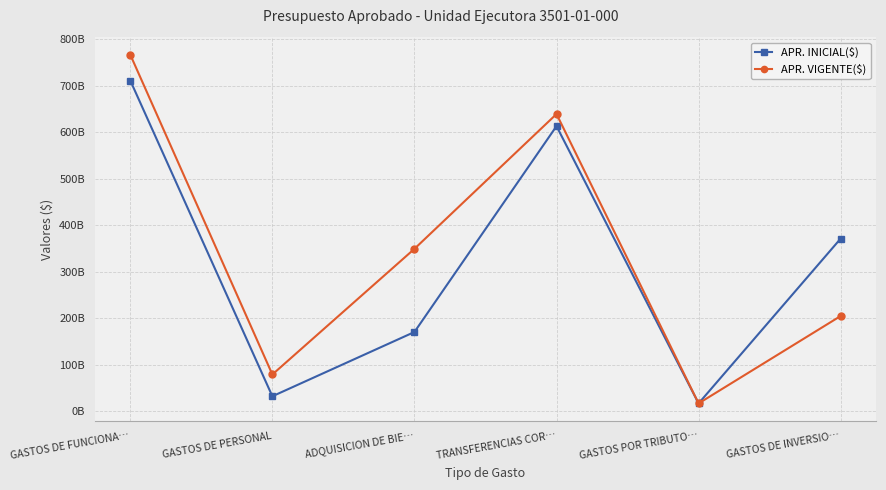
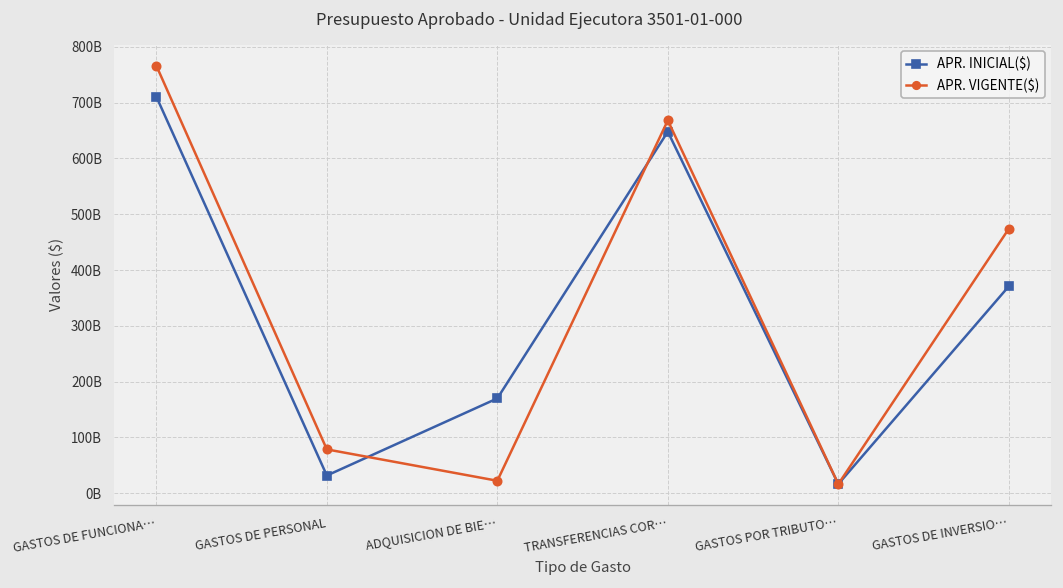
APR. VIGENTE($), ADQUISICION DE BIE…: 350000000000 -> 20000000000
APR. INICIAL($), TRANSFERENCIAS COR…: 610000000000 -> 650000000000
APR. VIGENTE($), TRANSFERENCIAS COR…: 640000000000 -> 670000000000
APR. VIGENTE($), GASTOS DE INVERSIO…: 200000000000 -> 470000000000
